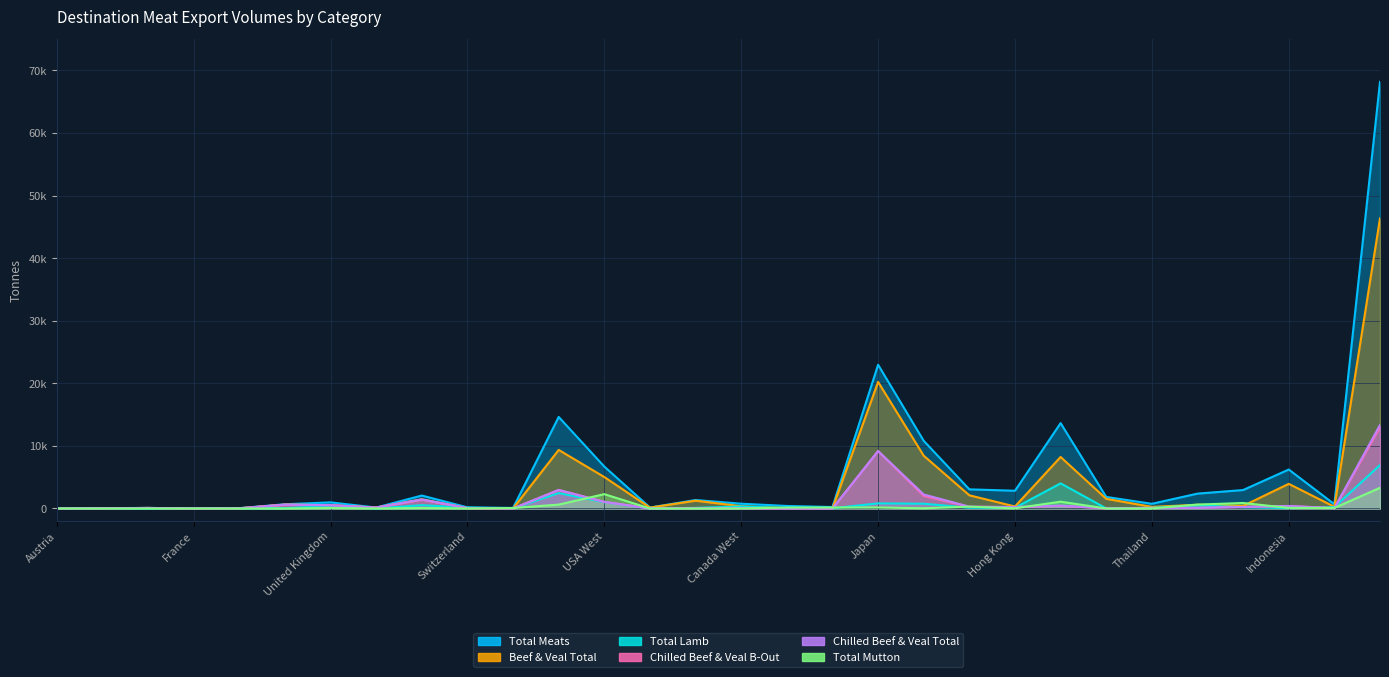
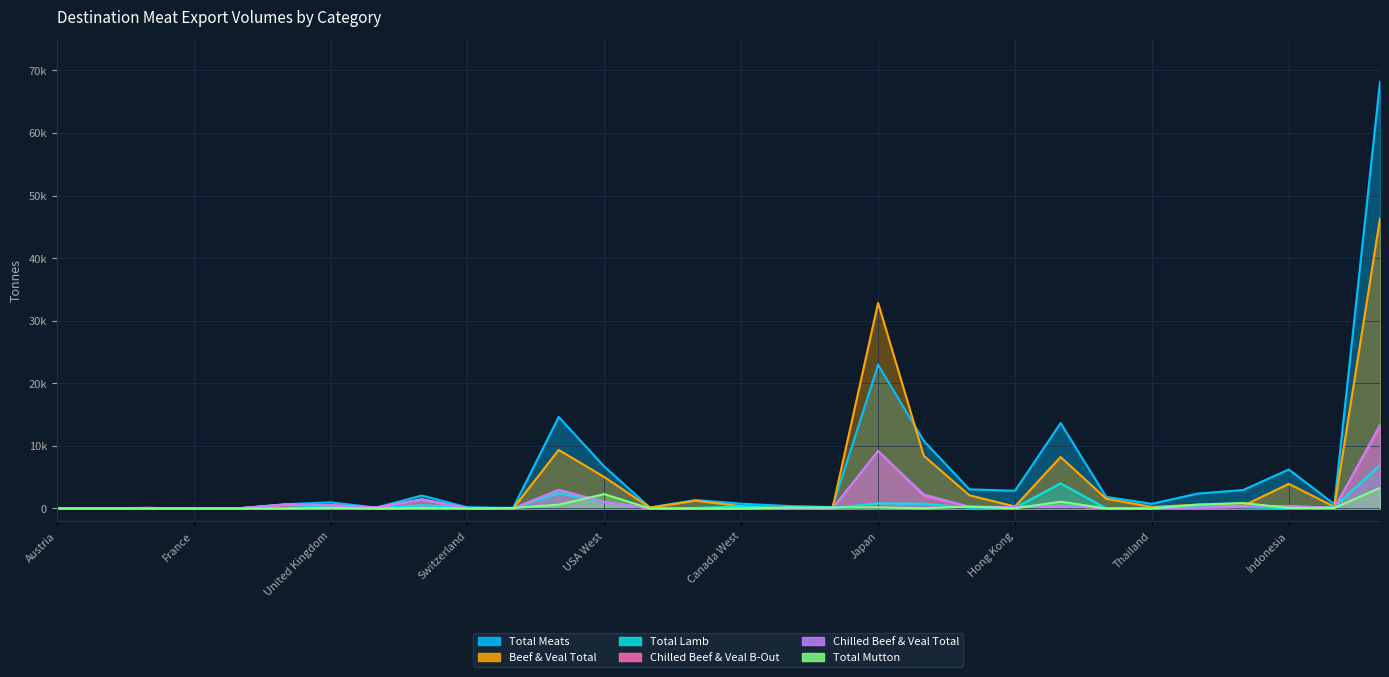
Beef & Veal Total, Japan: 20000 -> 33000
